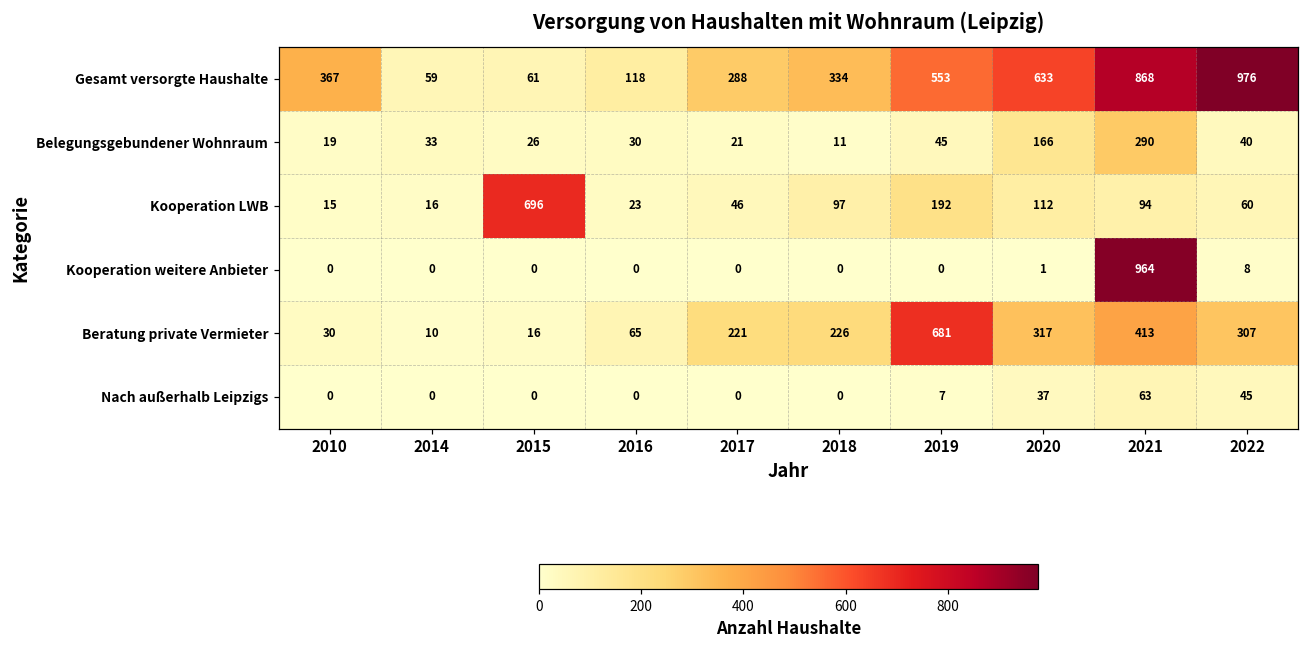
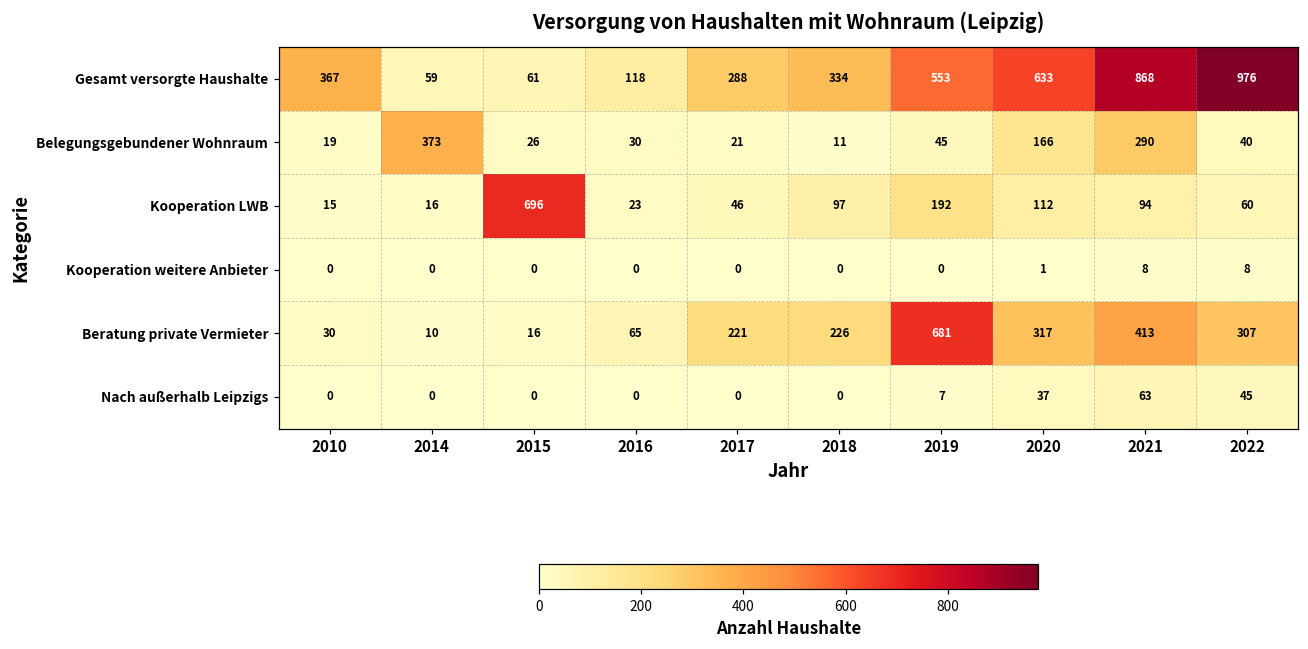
Belegungsgebundener Wohnraum, 2014: 33 -> 373
Kooperation weitere Anbieter, 2021: 964 -> 8
